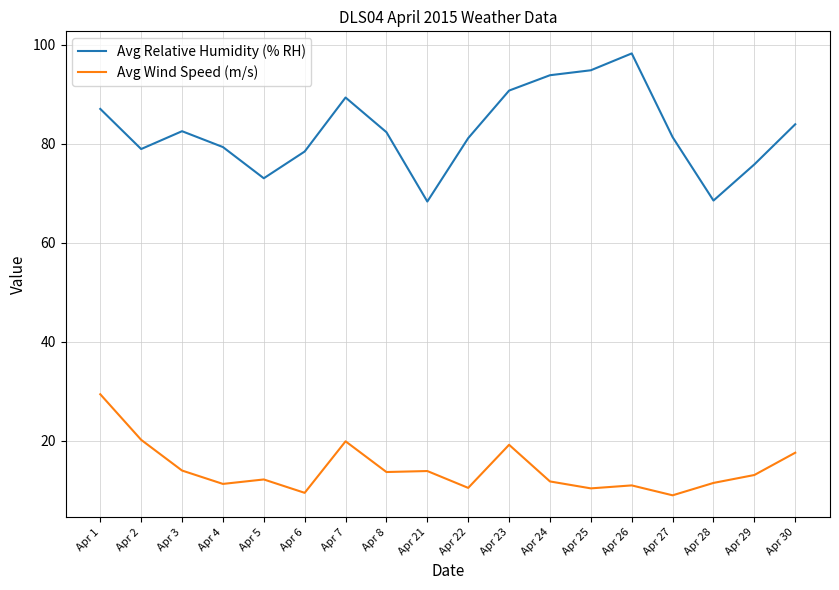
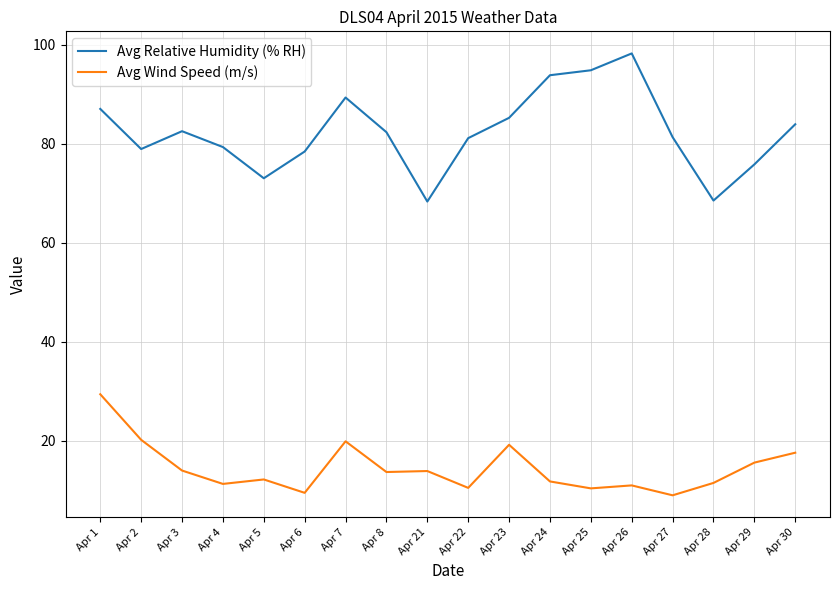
Avg Relative Humidity (% RH), Apr 23: 91 -> 85
Avg Wind Speed (m/s), Apr 29: 13 -> 16
